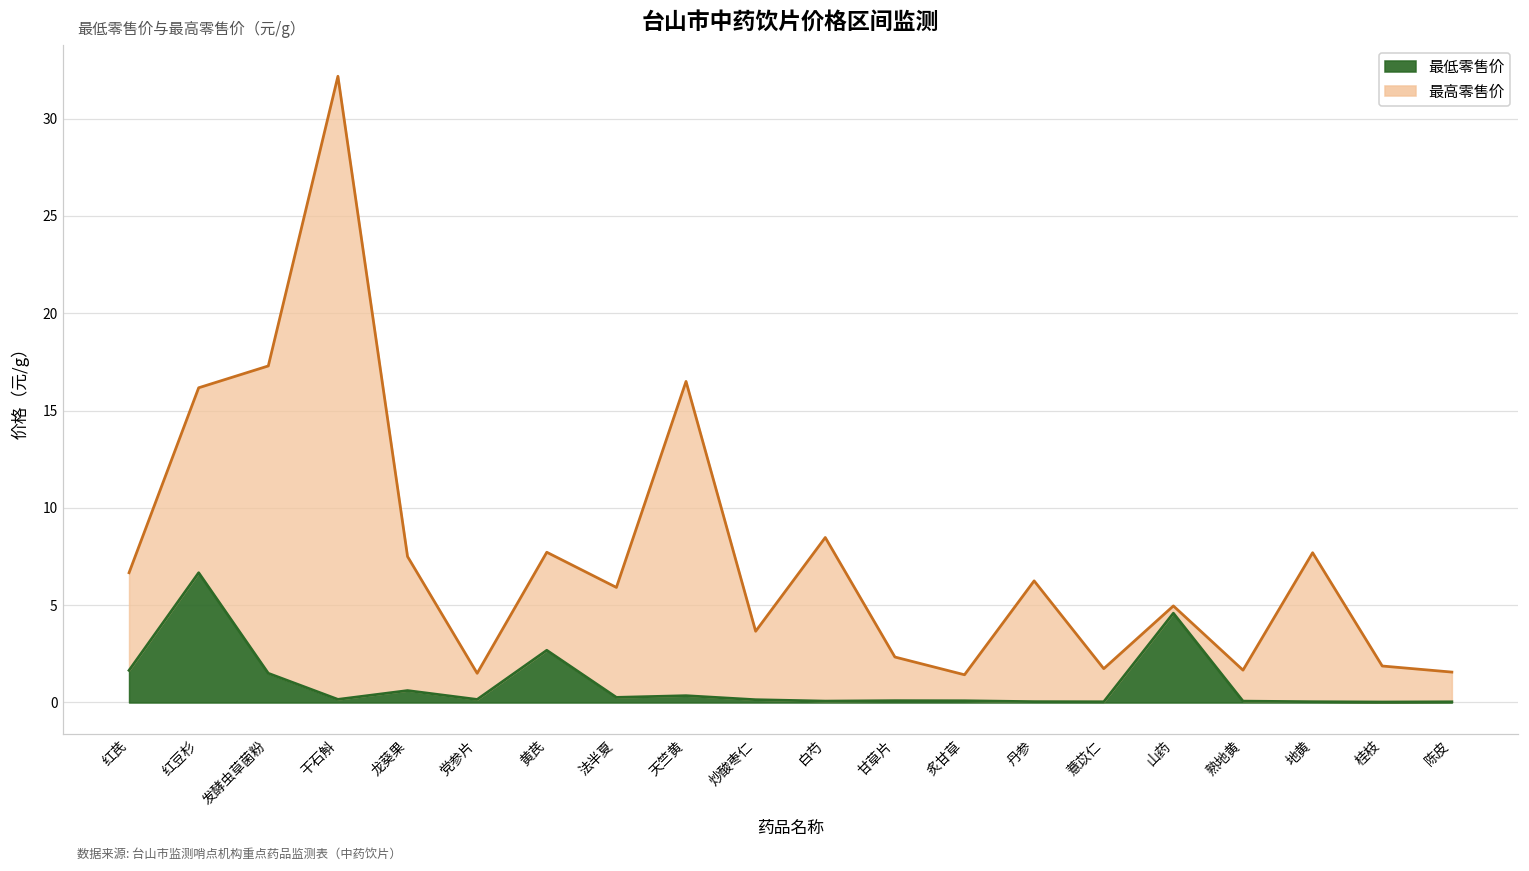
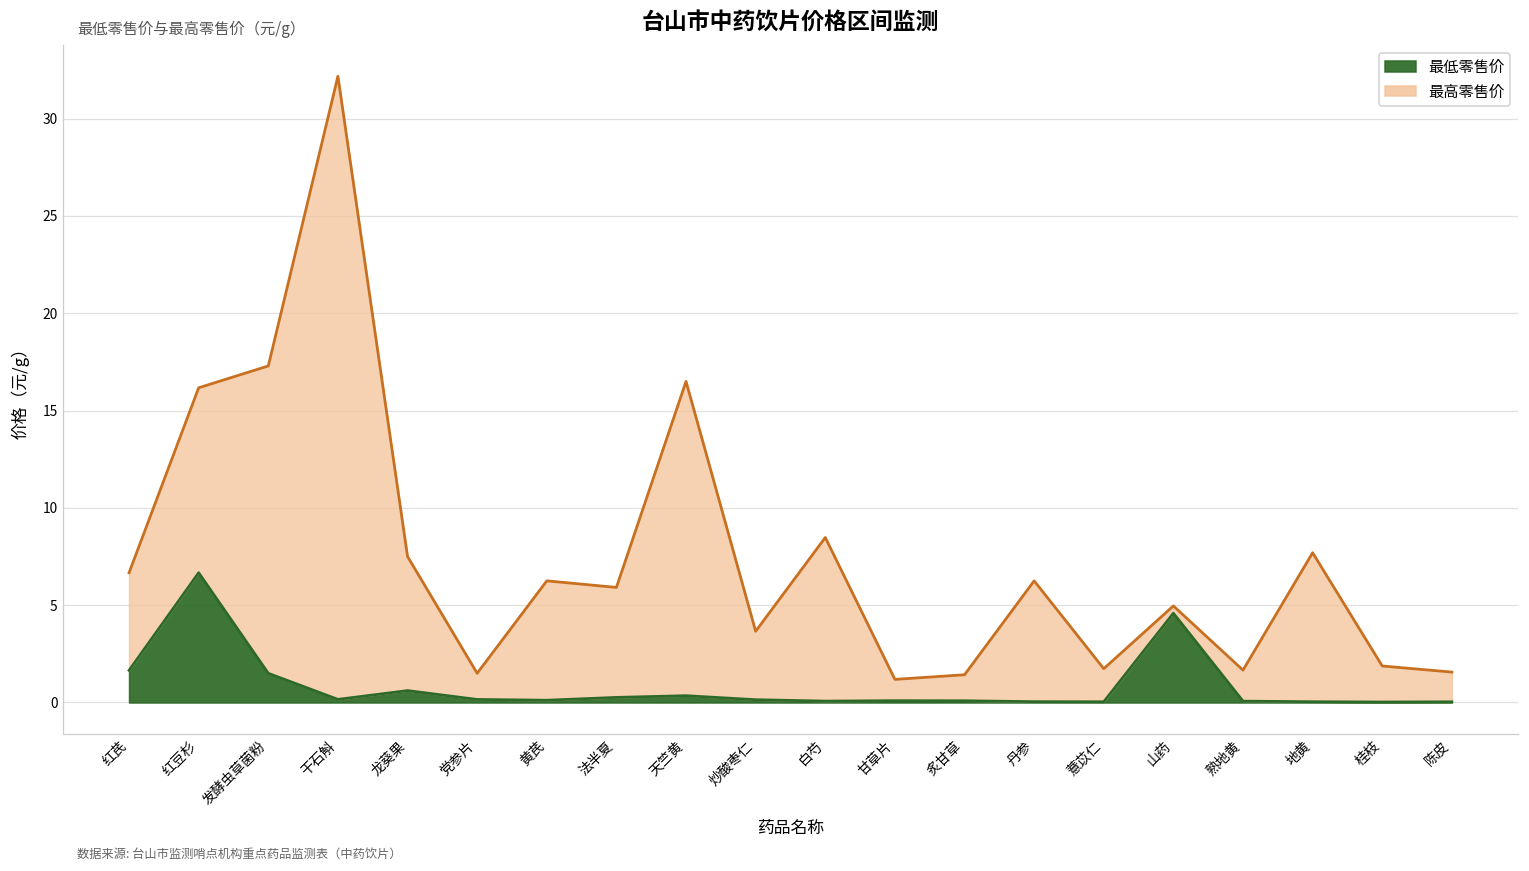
最低零售价, 黄芪: 2.7 -> 0.1
最高零售价, 黄芪: 7.7 -> 6.3
最高零售价, 甘草片: 2.3 -> 1.2
